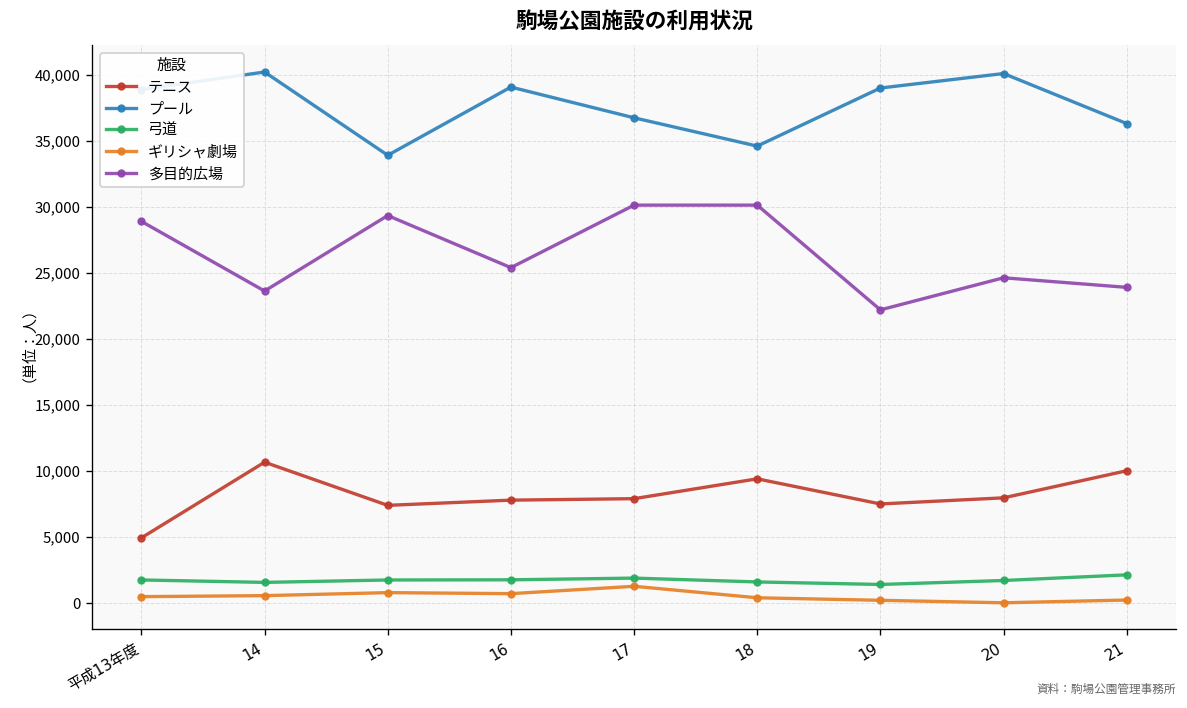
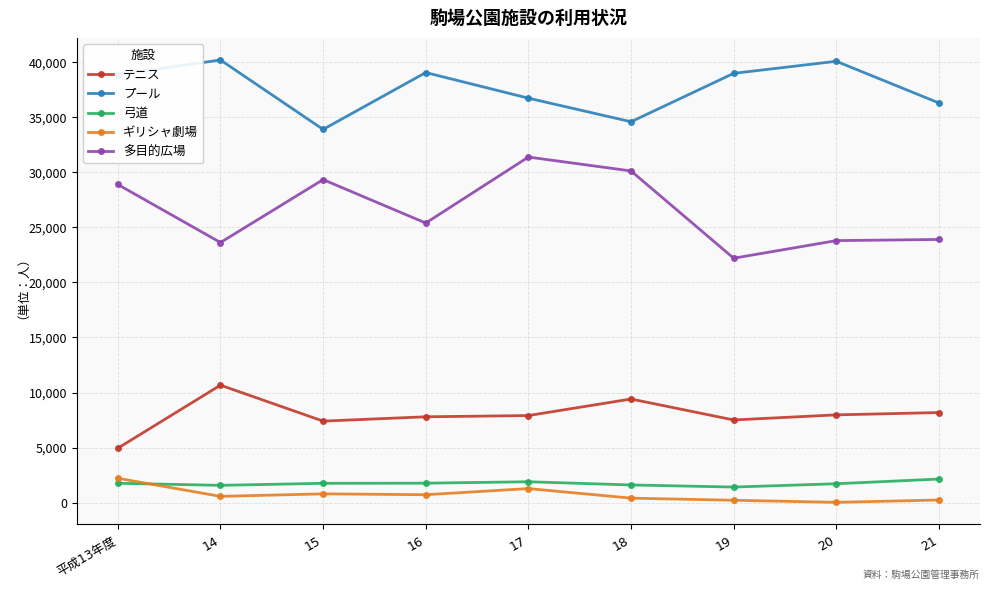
ギリシャ劇場, 平成13年度: 500 -> 2,200
多目的広場, 17: 30,100 -> 31,400
多目的広場, 20: 24,600 -> 23,800
テニス, 21: 10,000 -> 8,200
